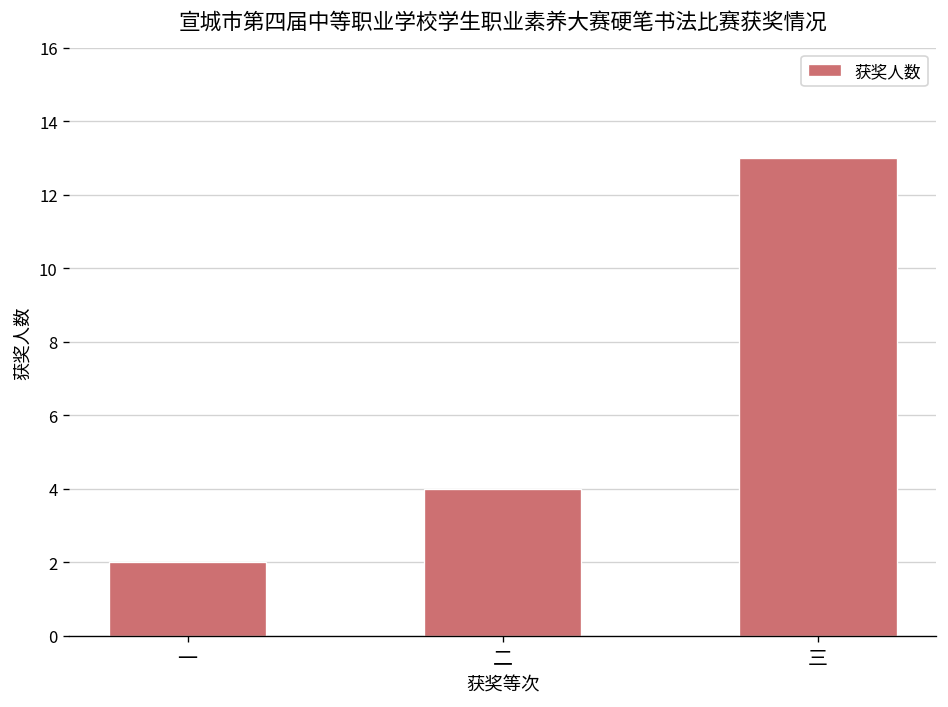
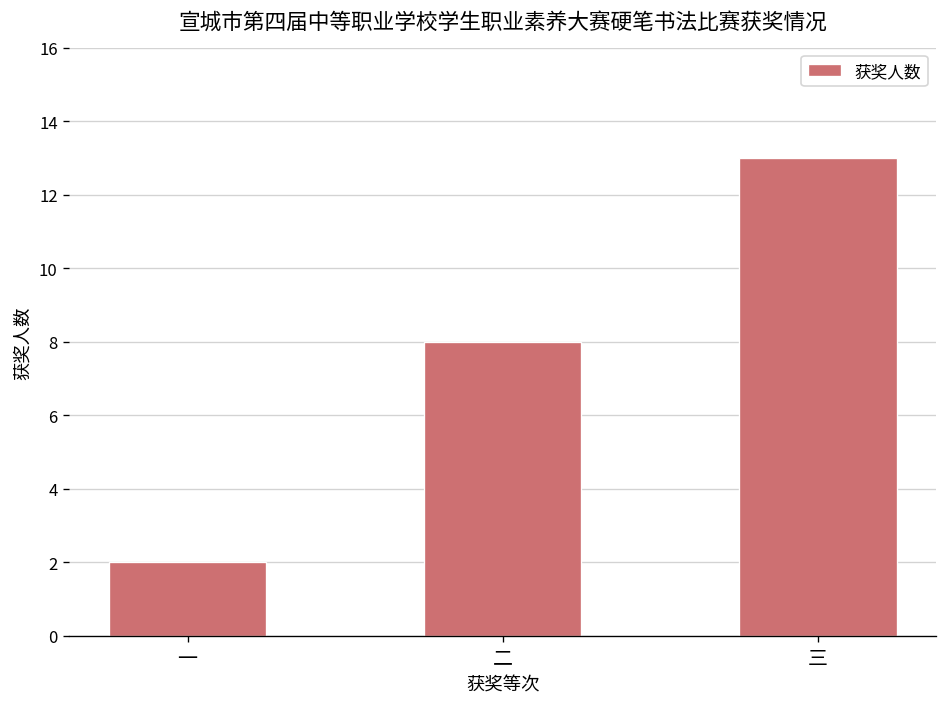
二: 4 -> 8
